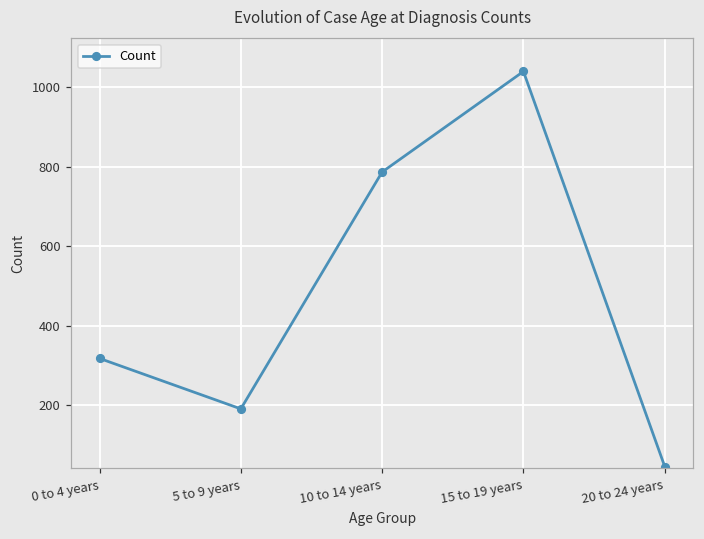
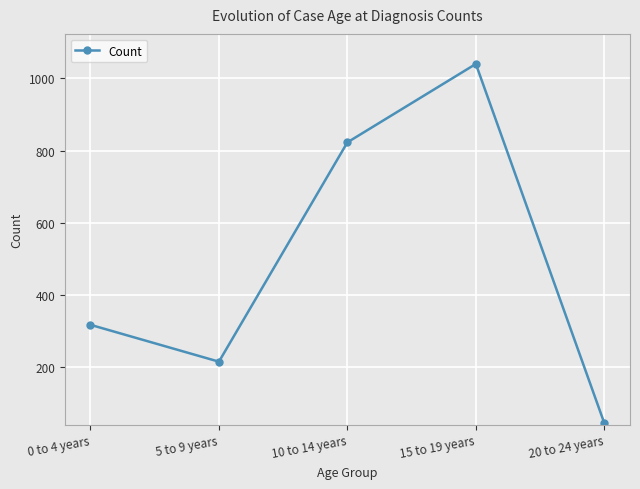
5 to 9 years: 190 -> 220
10 to 14 years: 790 -> 820
